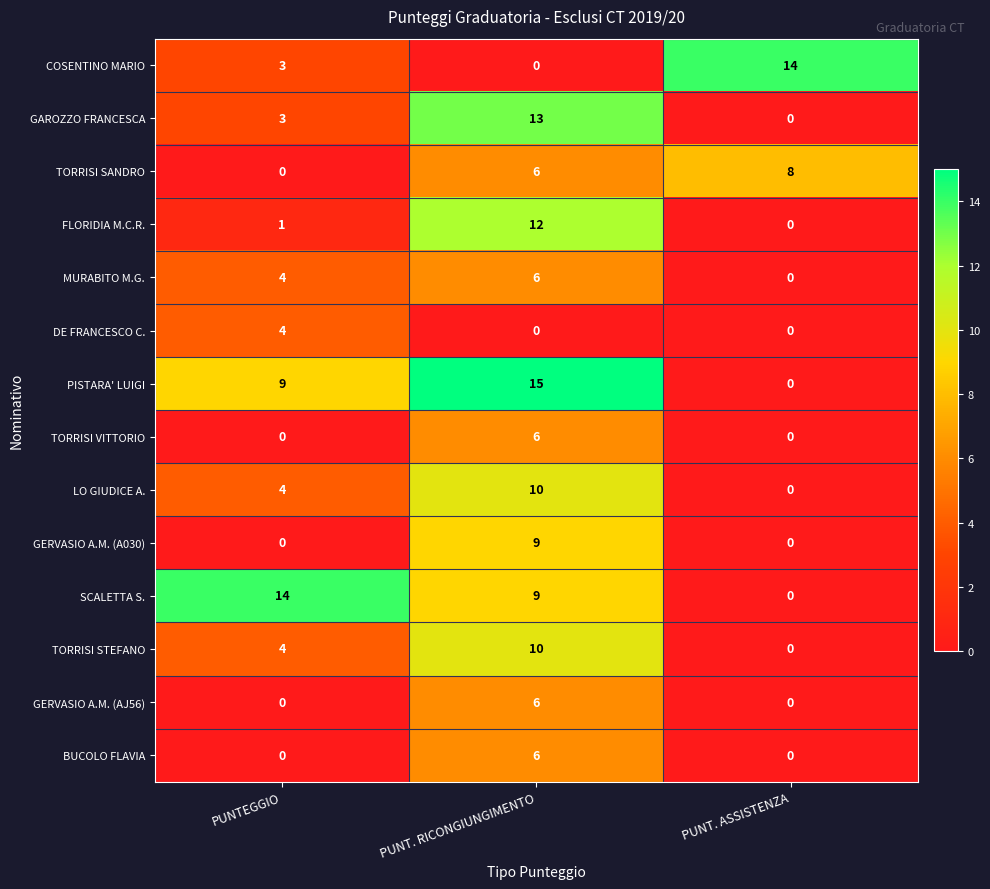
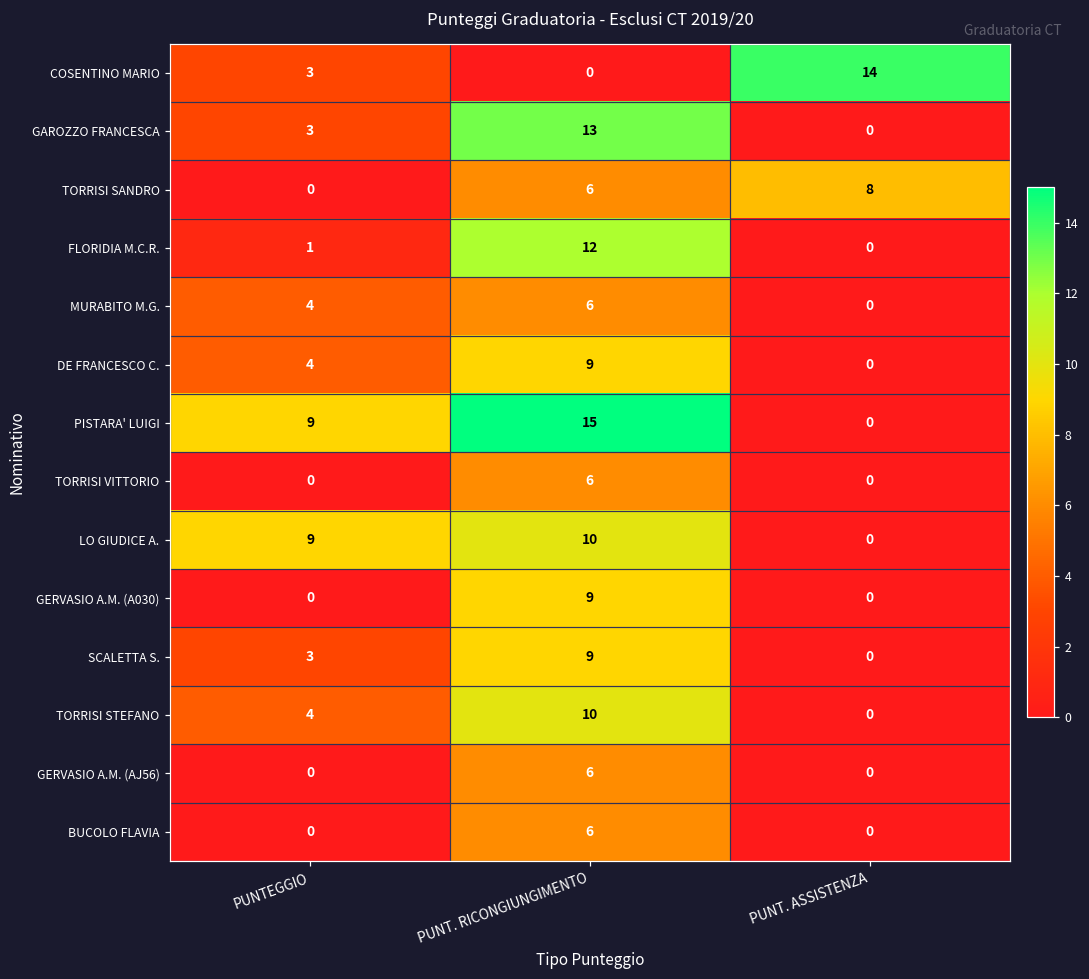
DE FRANCESCO C., PUNT. RICONGIUNGIMENTO: 0 -> 9
LO GIUDICE A., PUNTEGGIO: 4 -> 9
SCALETTA S., PUNTEGGIO: 14 -> 3
